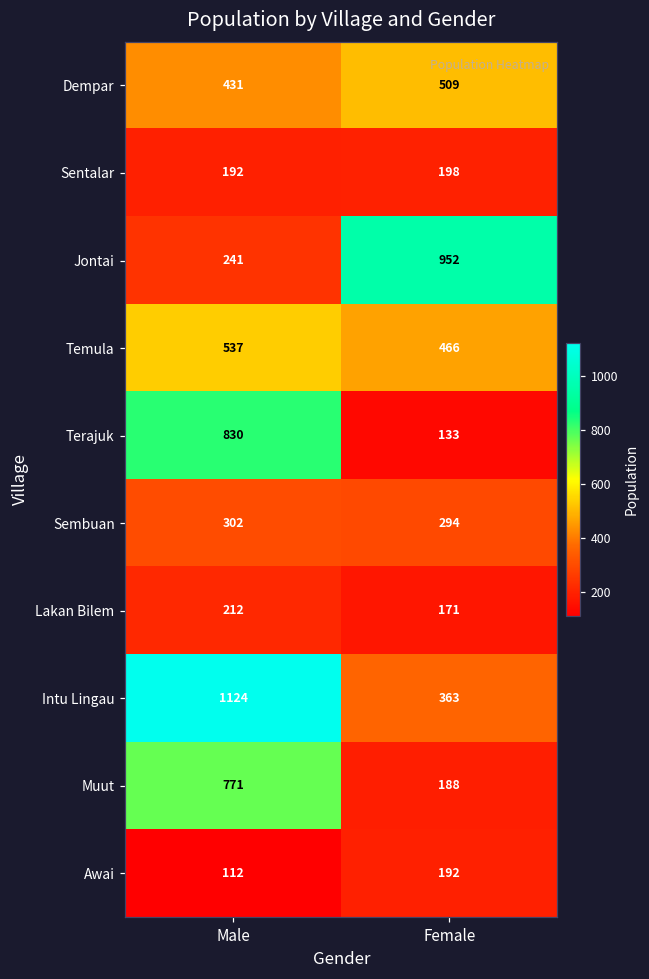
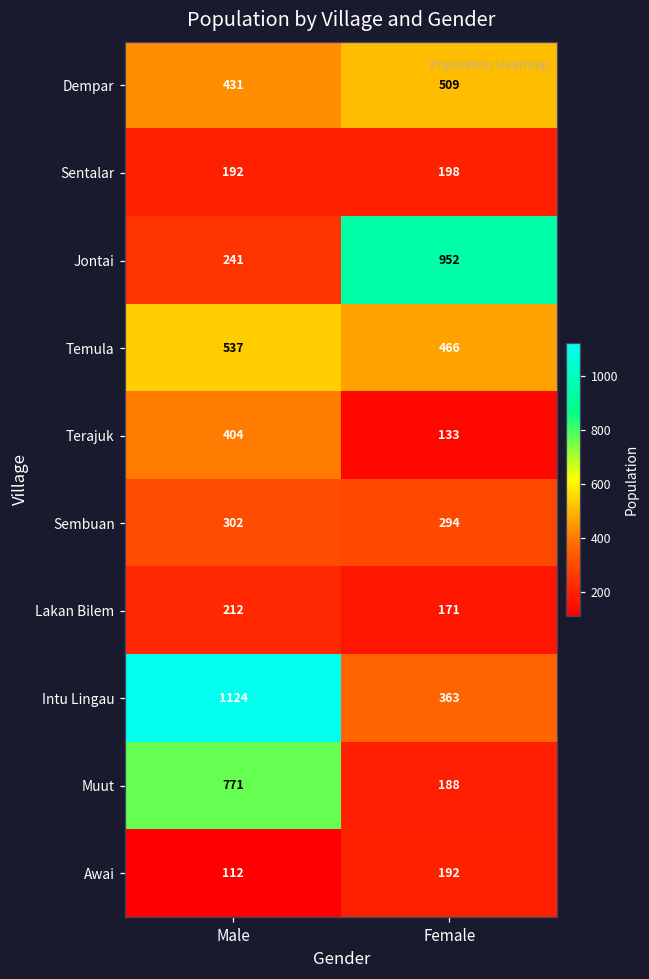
Terajuk, Male: 830 -> 404
